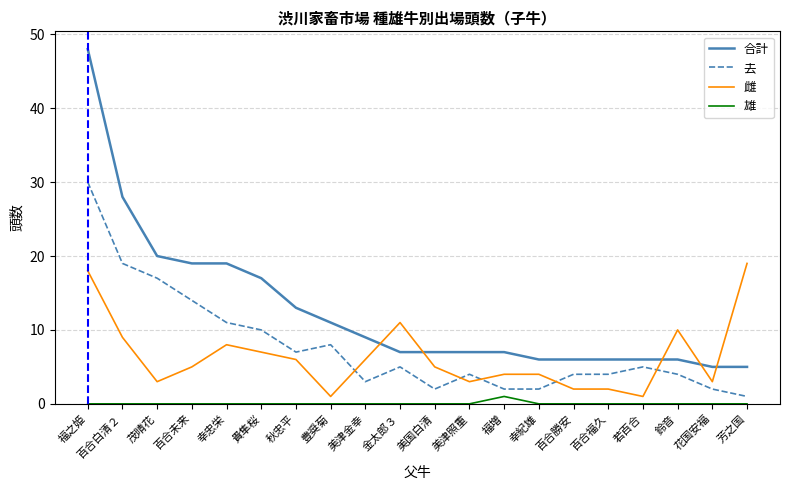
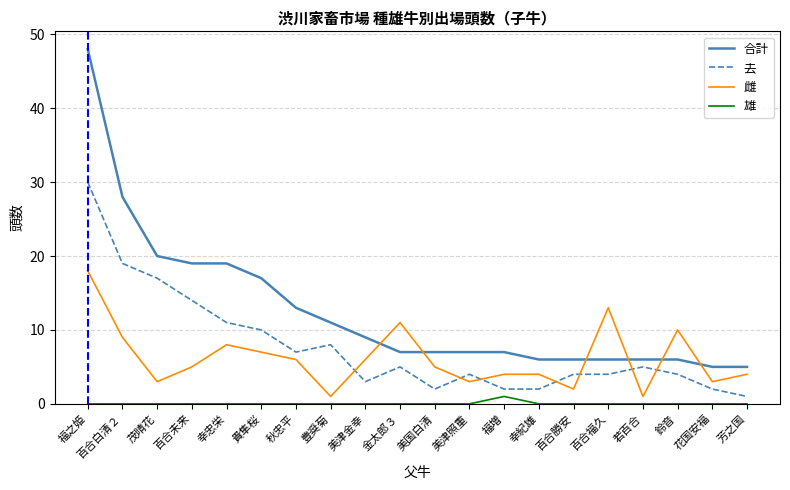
雌, 百合福久: 2 -> 13
雌, 芳之国: 19 -> 4
